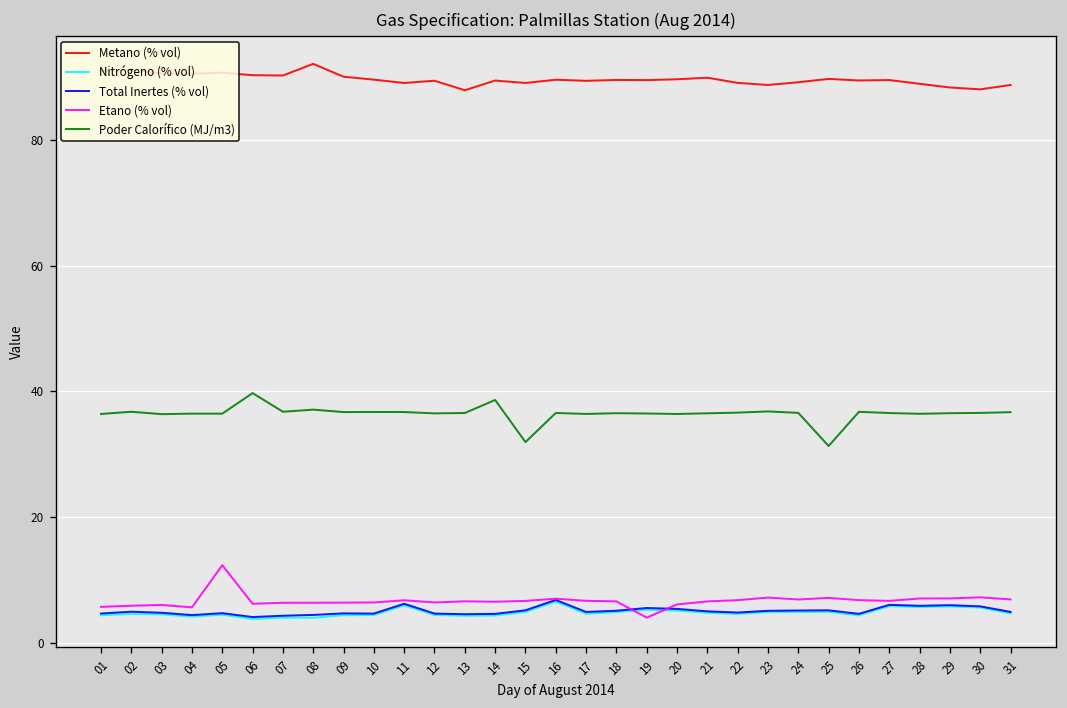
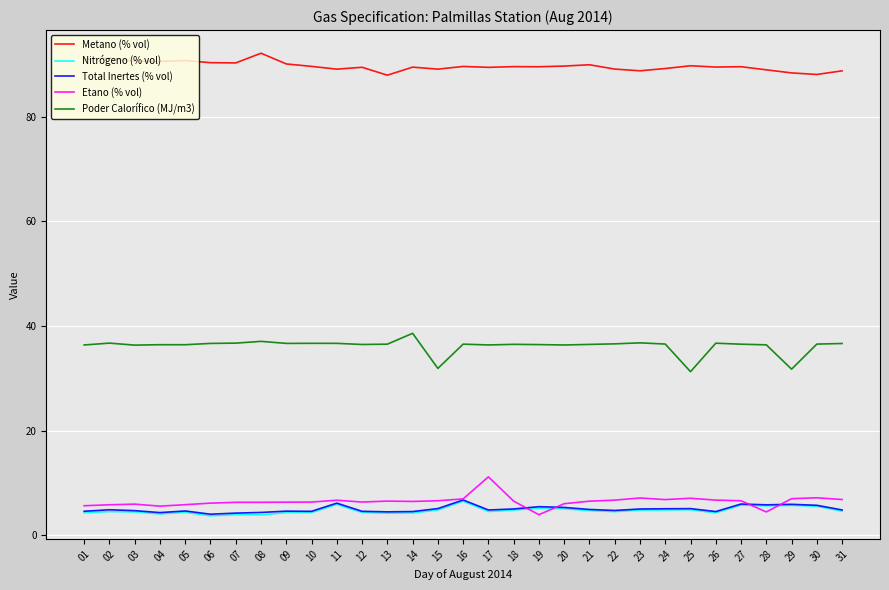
Etano (% vol), 05: 12 -> 6
Poder Calorífico (MJ/m3), 06: 40 -> 37
Etano (% vol), 17: 7 -> 11
Etano (% vol), 28: 7 -> 5
Poder Calorífico (MJ/m3), 29: 37 -> 32
